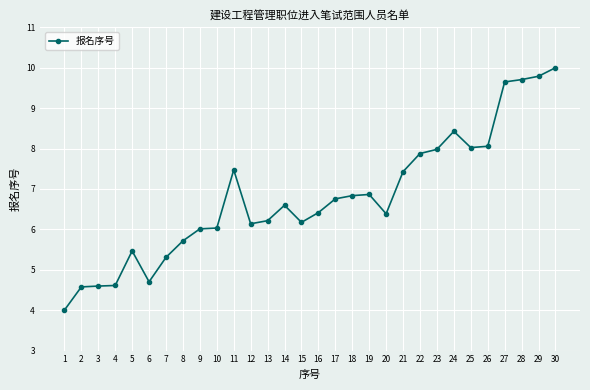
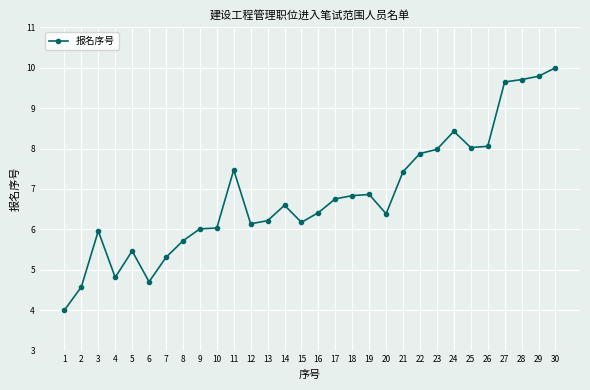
3: 4.6 -> 6.0
4: 4.6 -> 4.8
